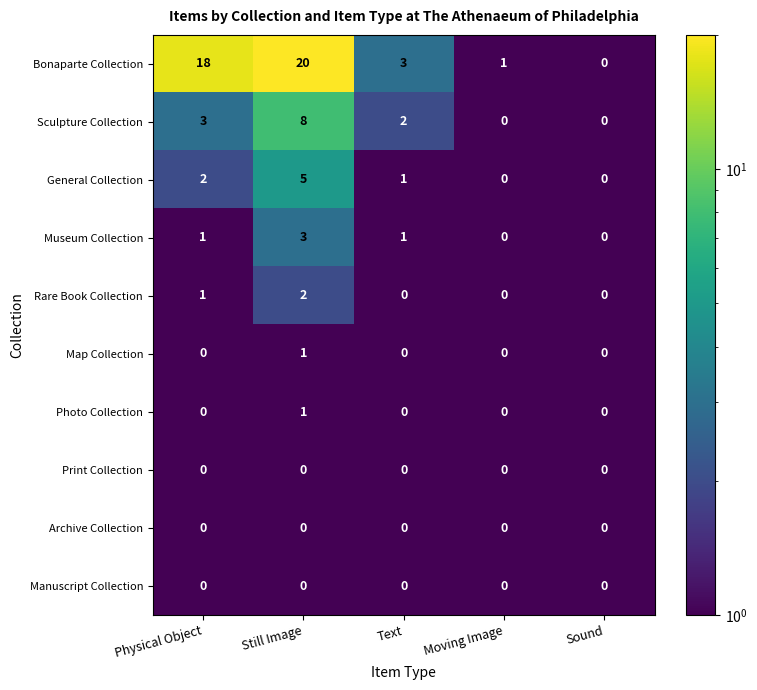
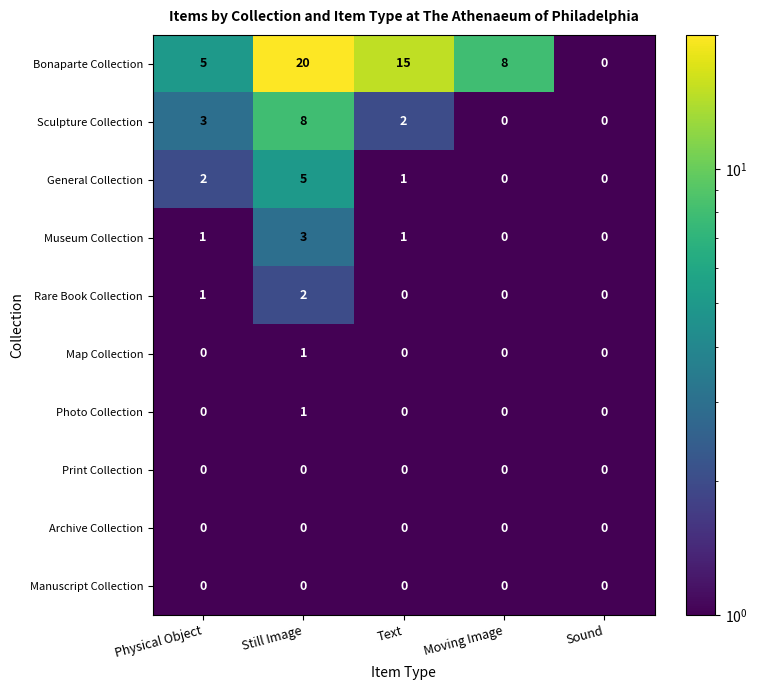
Bonaparte Collection, Physical Object: 18 -> 5
Bonaparte Collection, Text: 3 -> 15
Bonaparte Collection, Moving Image: 1 -> 8
